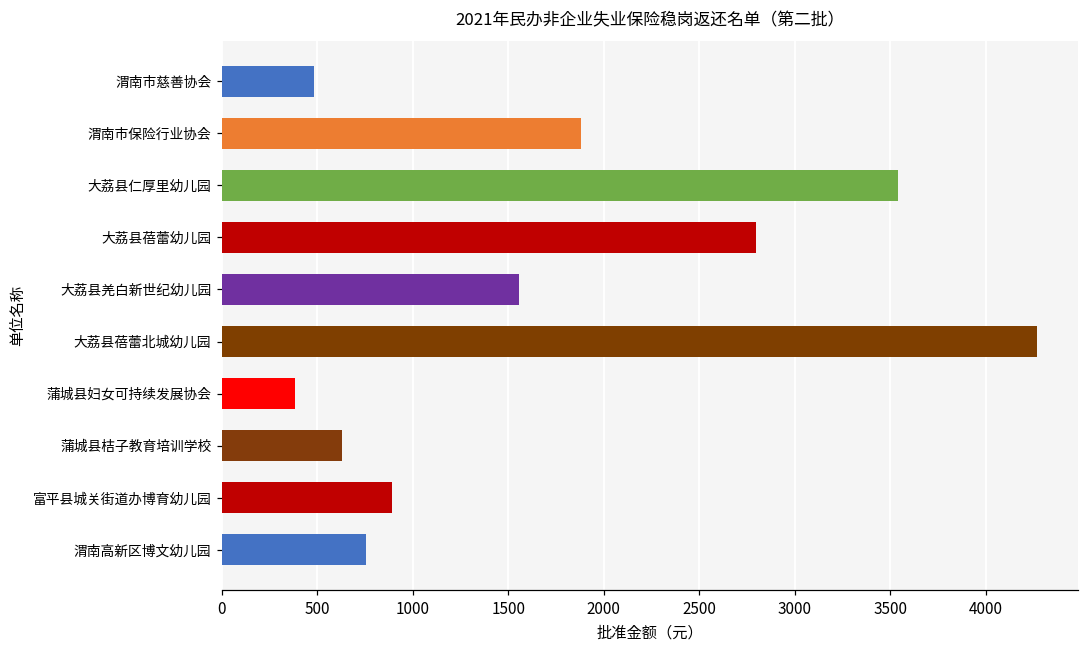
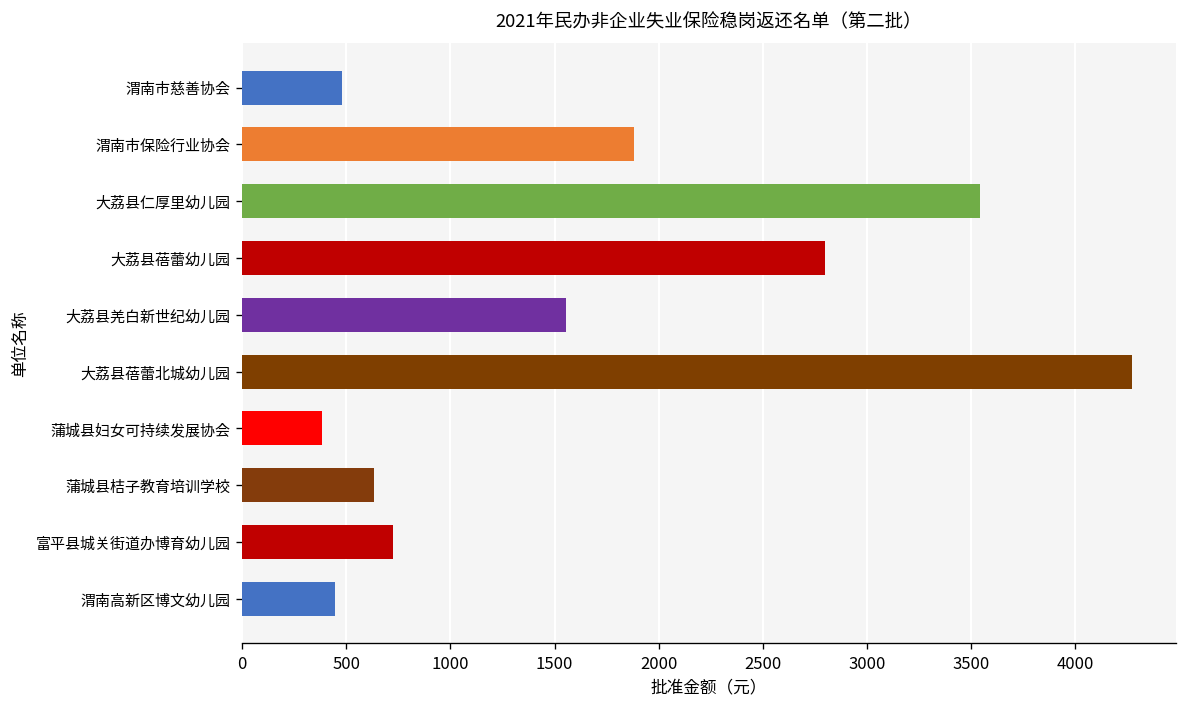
富平县城关街道办博育幼儿园: 890 -> 720
渭南高新区博文幼儿园: 750 -> 450
